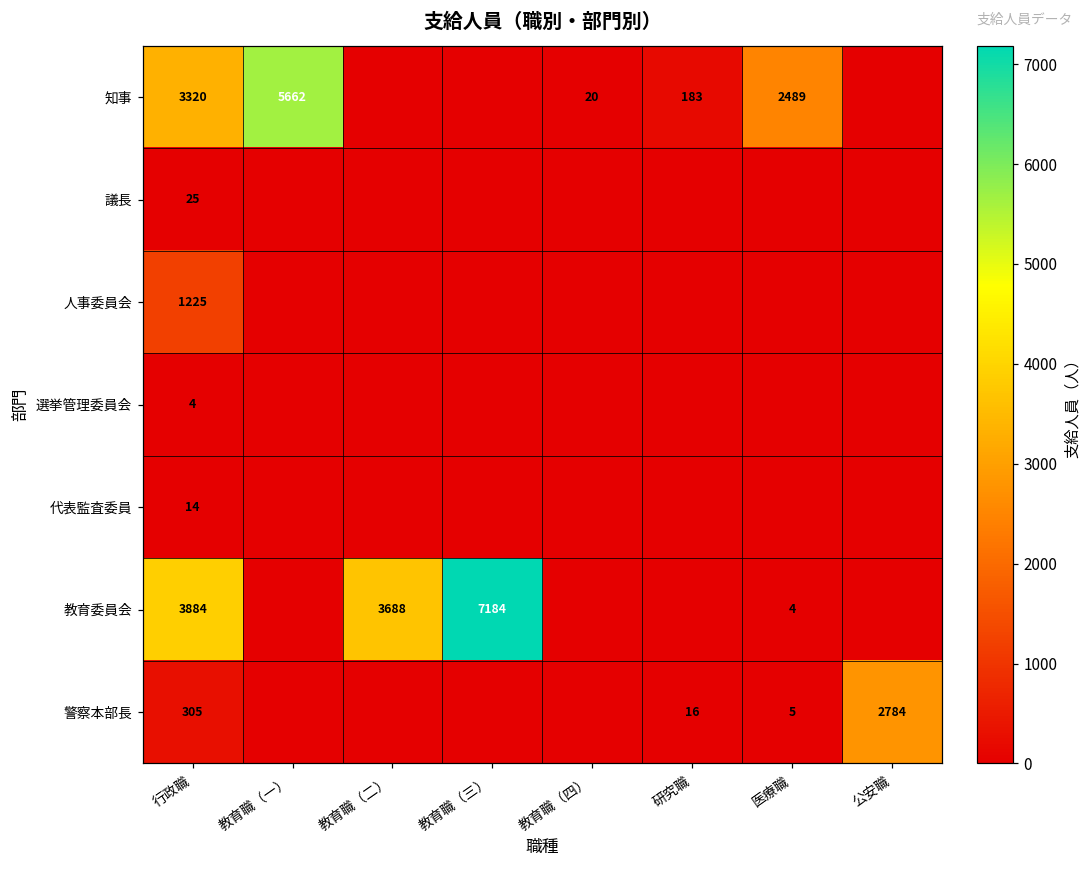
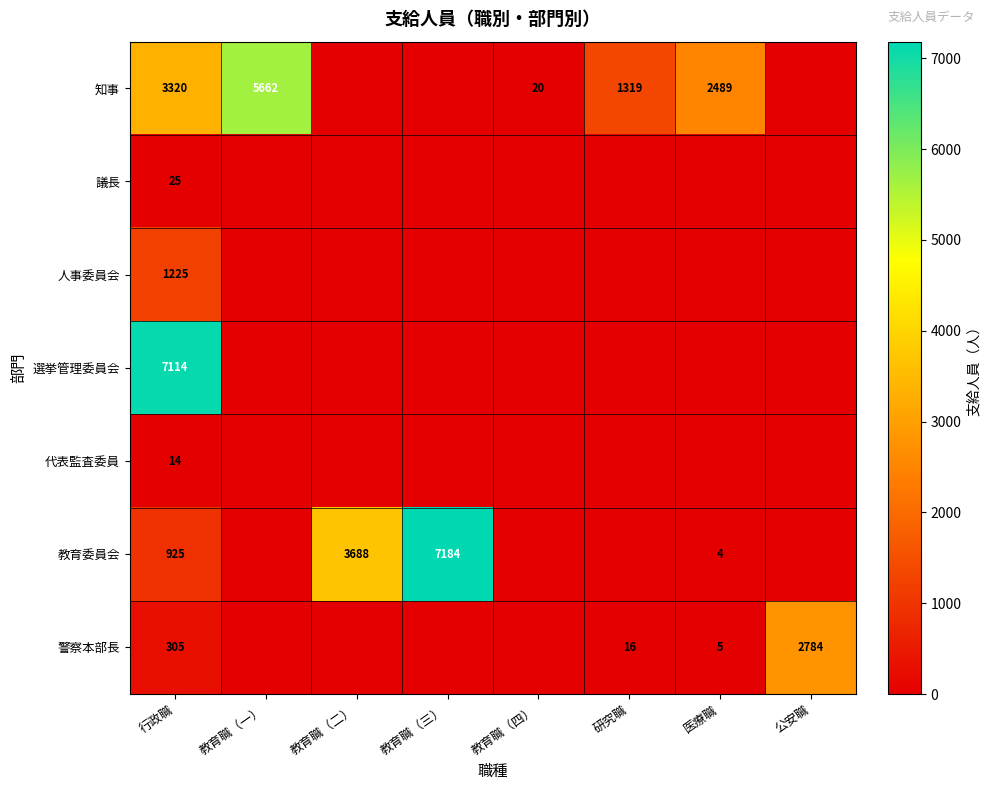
知事, 研究職: 183 -> 1319
選挙管理委員会, 行政職: 4 -> 7114
教育委員会, 行政職: 3884 -> 925
